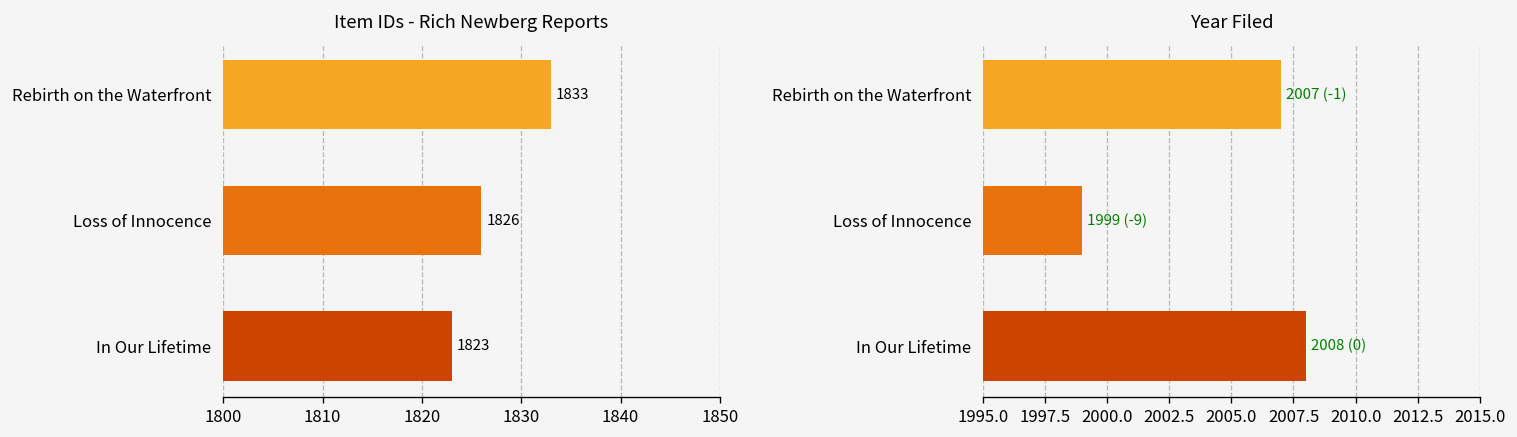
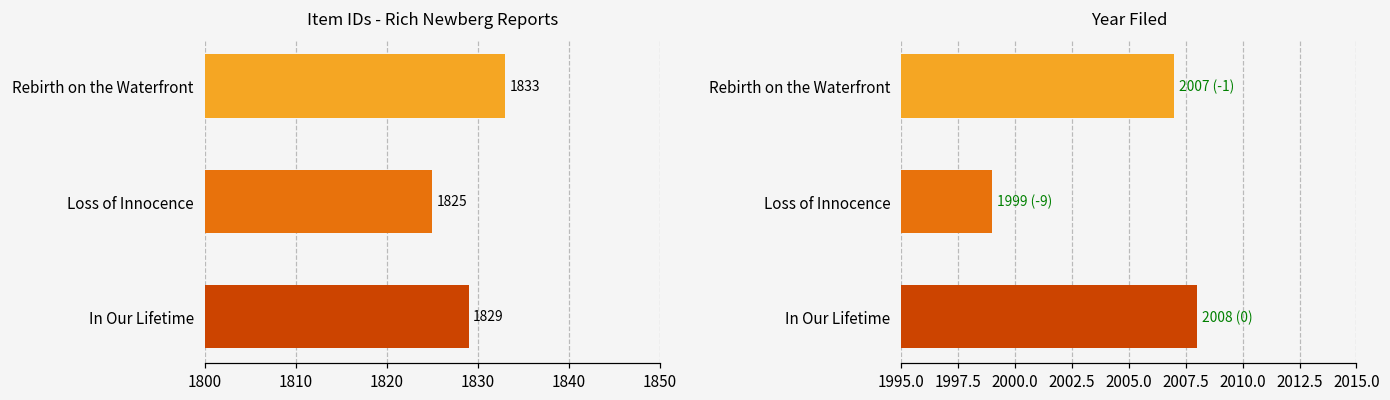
Item IDs - Rich Newberg Reports, Loss of Innocence: 1826 -> 1825
Item IDs - Rich Newberg Reports, In Our Lifetime: 1823 -> 1829
